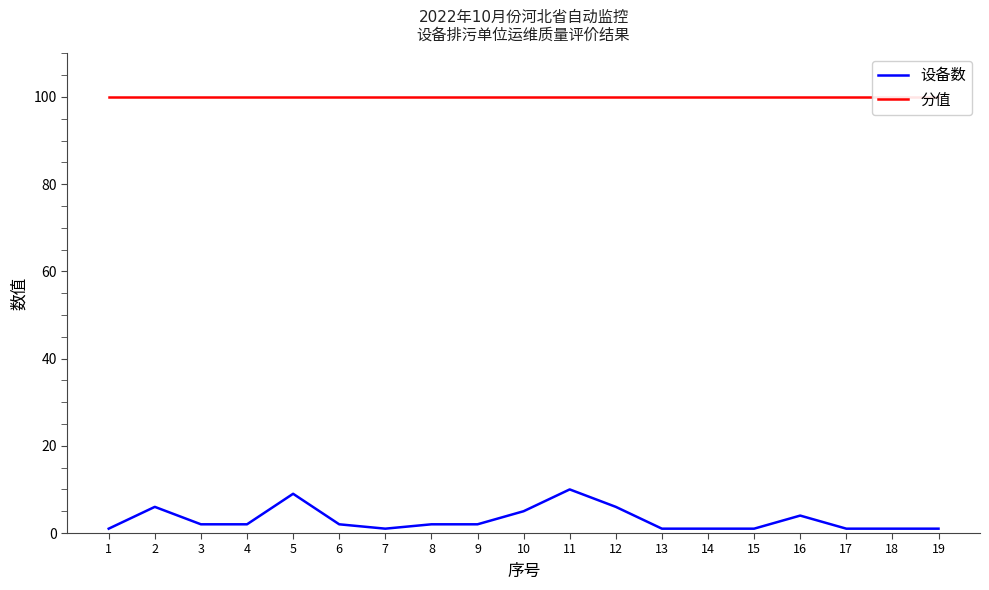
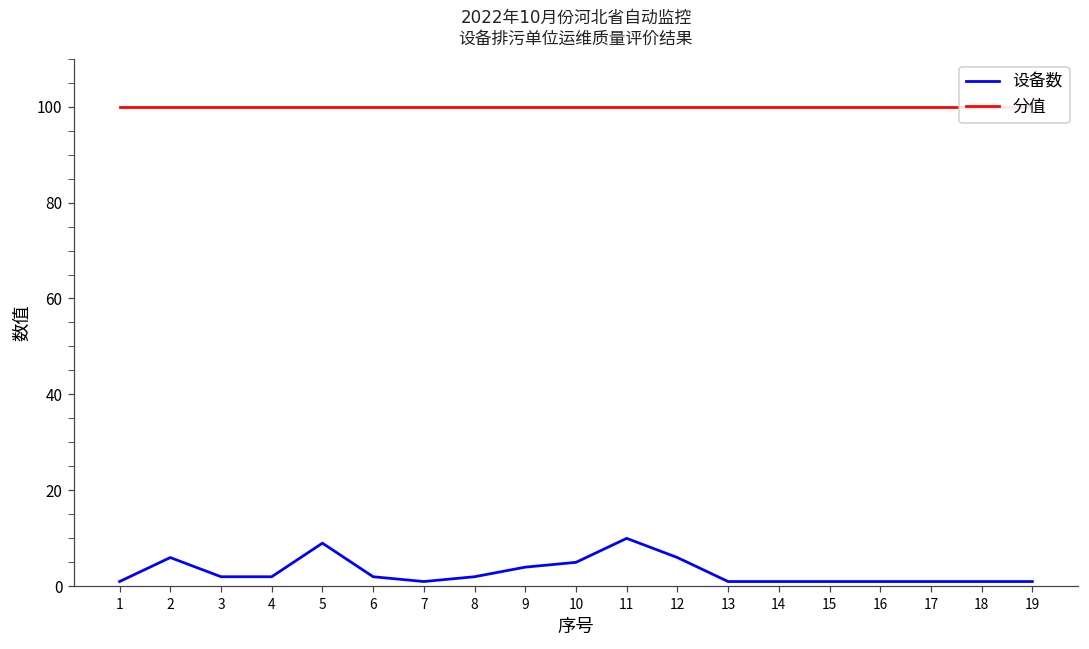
设备数, 9: 2 -> 4
设备数, 16: 4 -> 1
